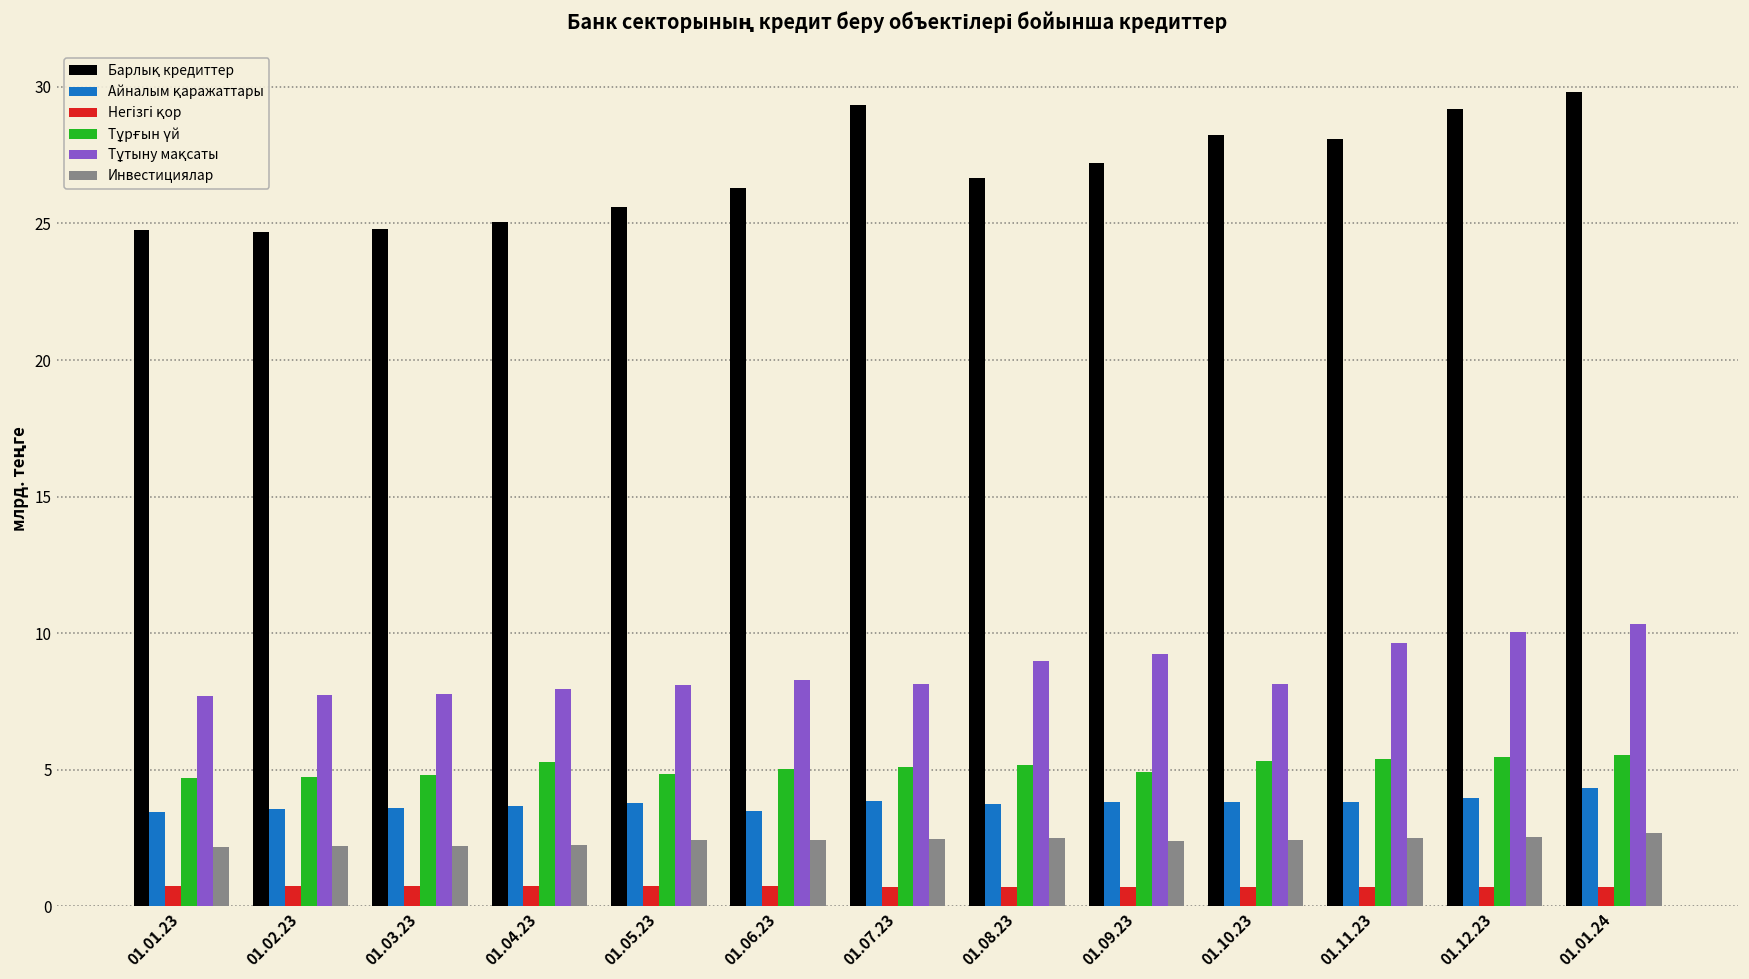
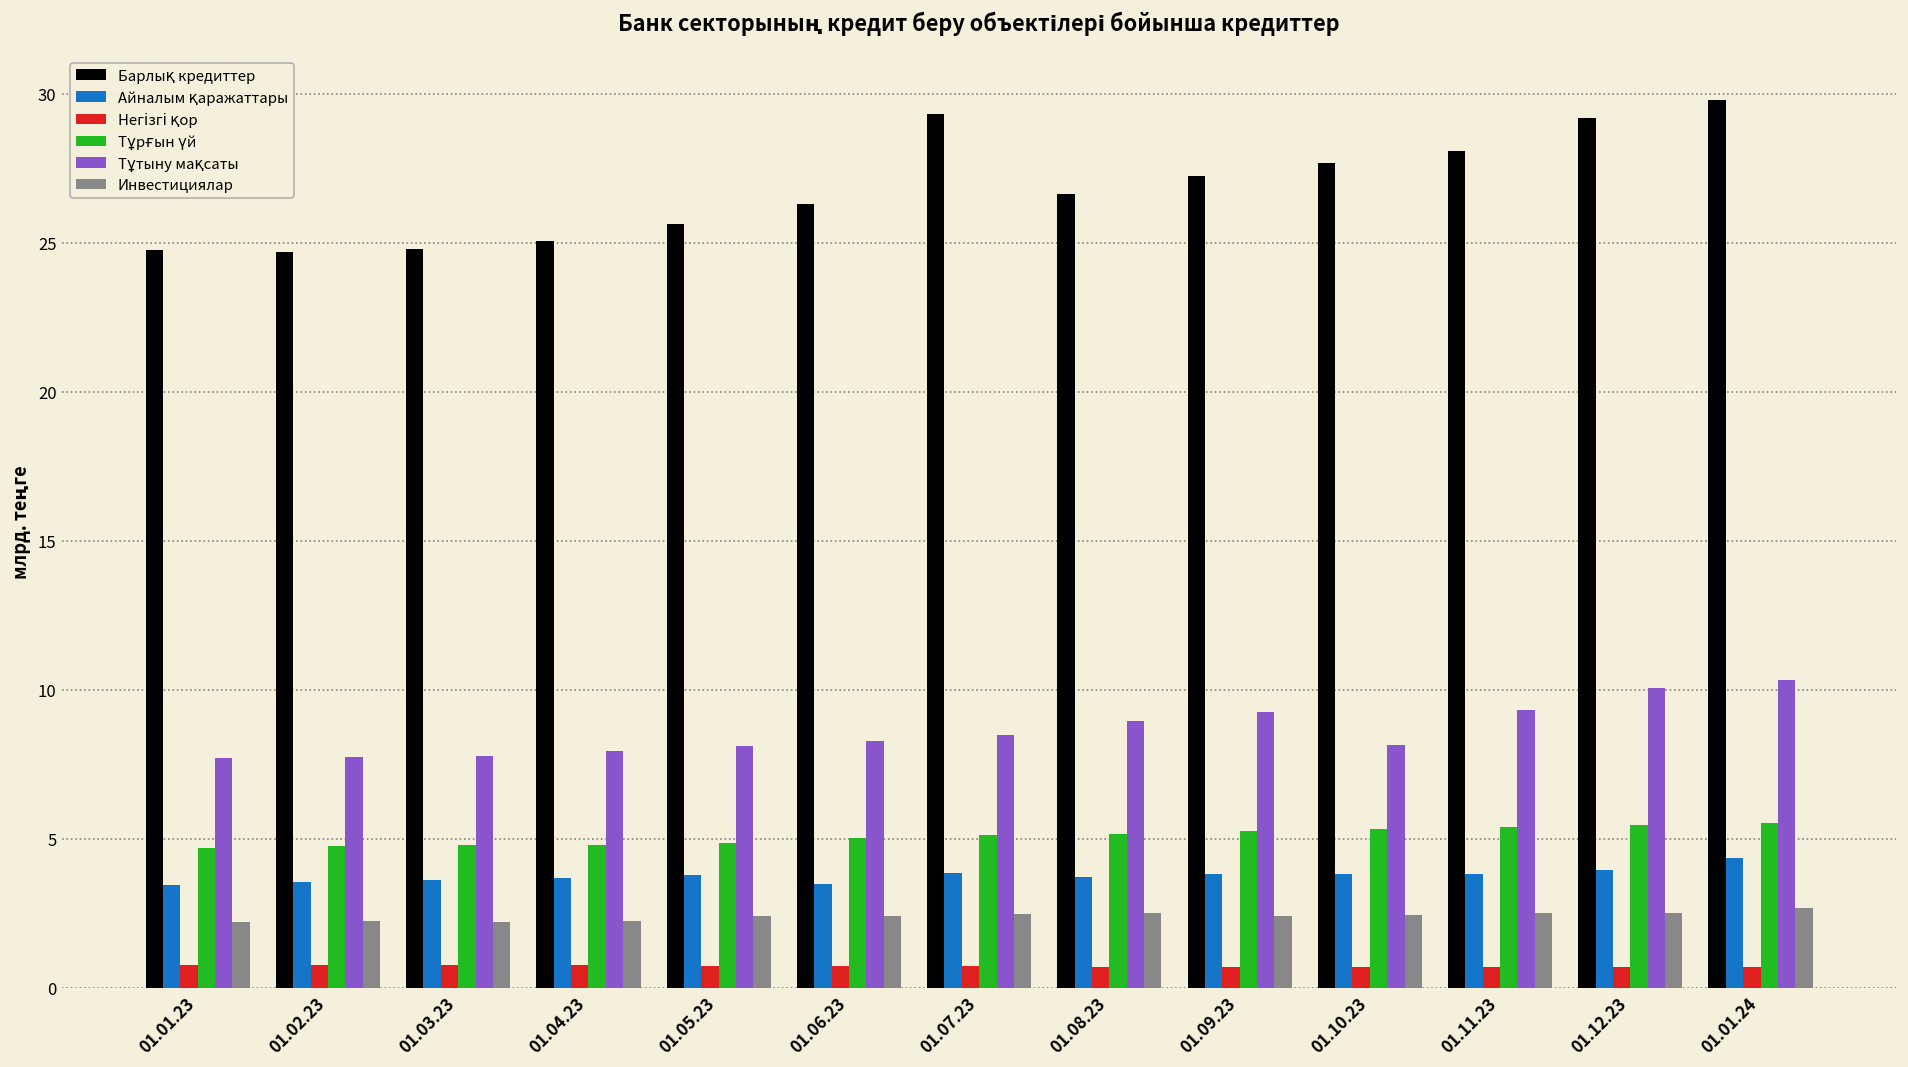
Тұрғын үй, 01.04.23: 5.3 -> 4.8
Тұтыну мақсаты, 01.07.23: 8.1 -> 8.5
Тұрғын үй, 01.09.23: 4.9 -> 5.3
Барлық кредиттер, 01.10.23: 28.2 -> 27.7
Тұтыну мақсаты, 01.11.23: 9.7 -> 9.3
